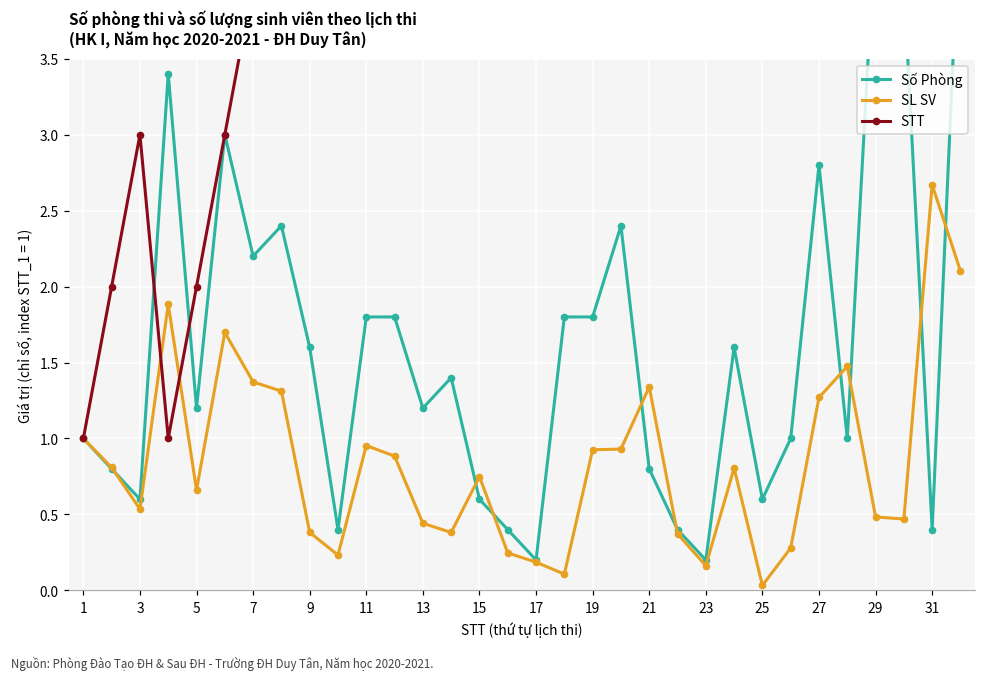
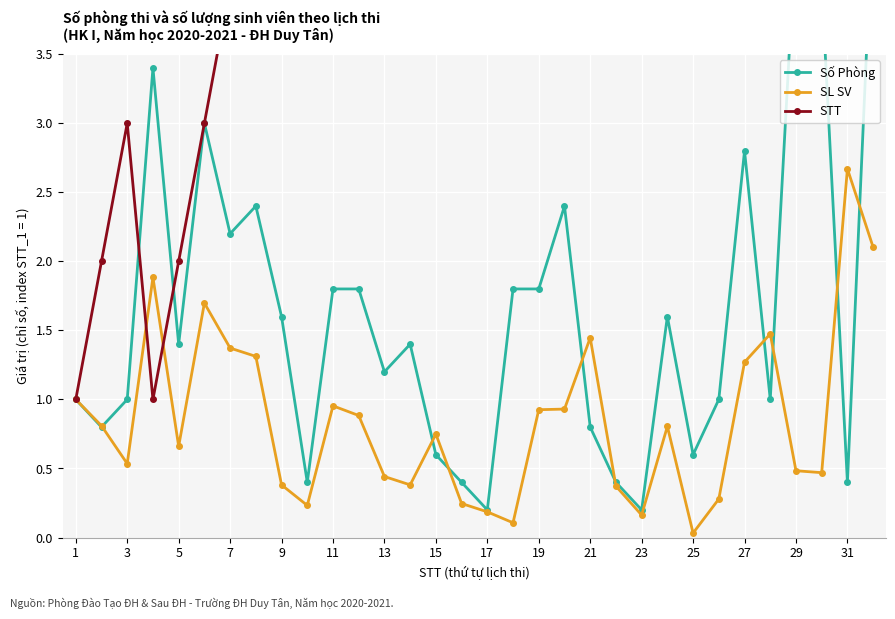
Số Phòng, 3: 0.60 -> 1.00
Số Phòng, 5: 1.20 -> 1.40
SL SV, 21: 1.34 -> 1.45
